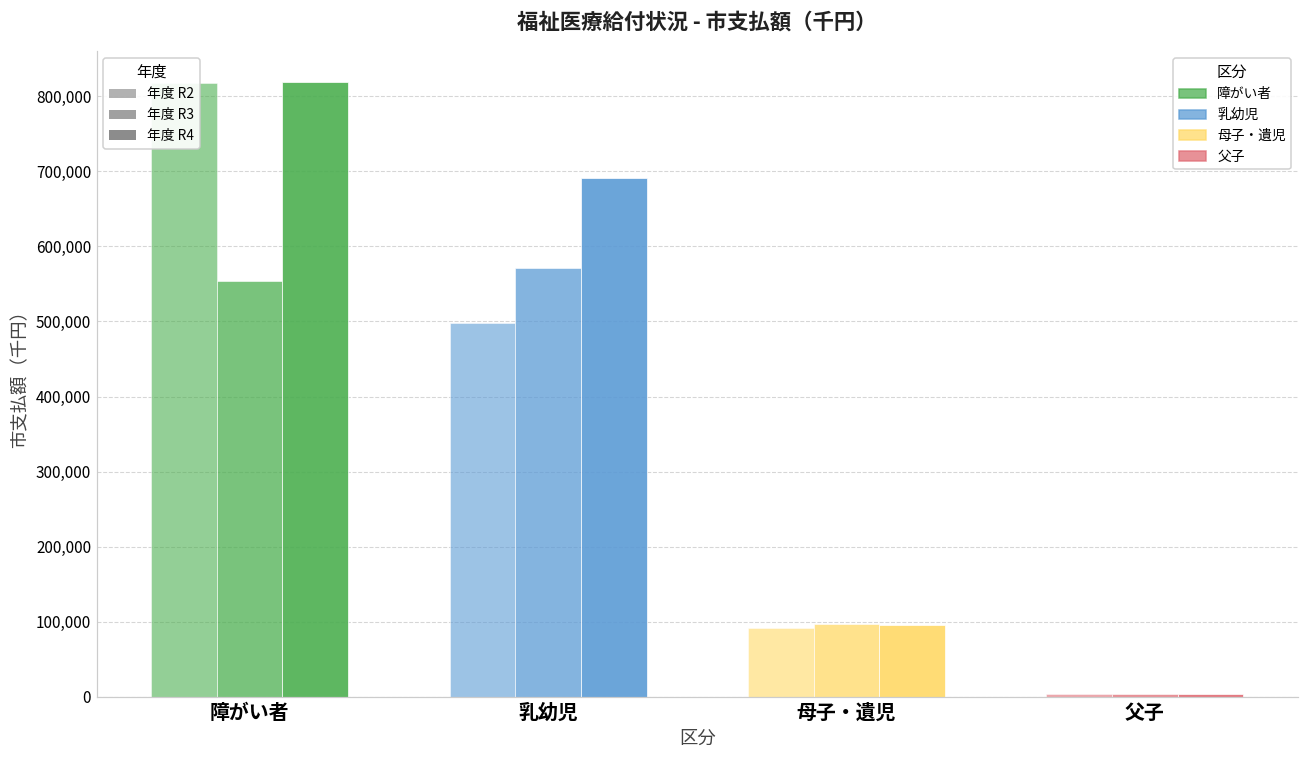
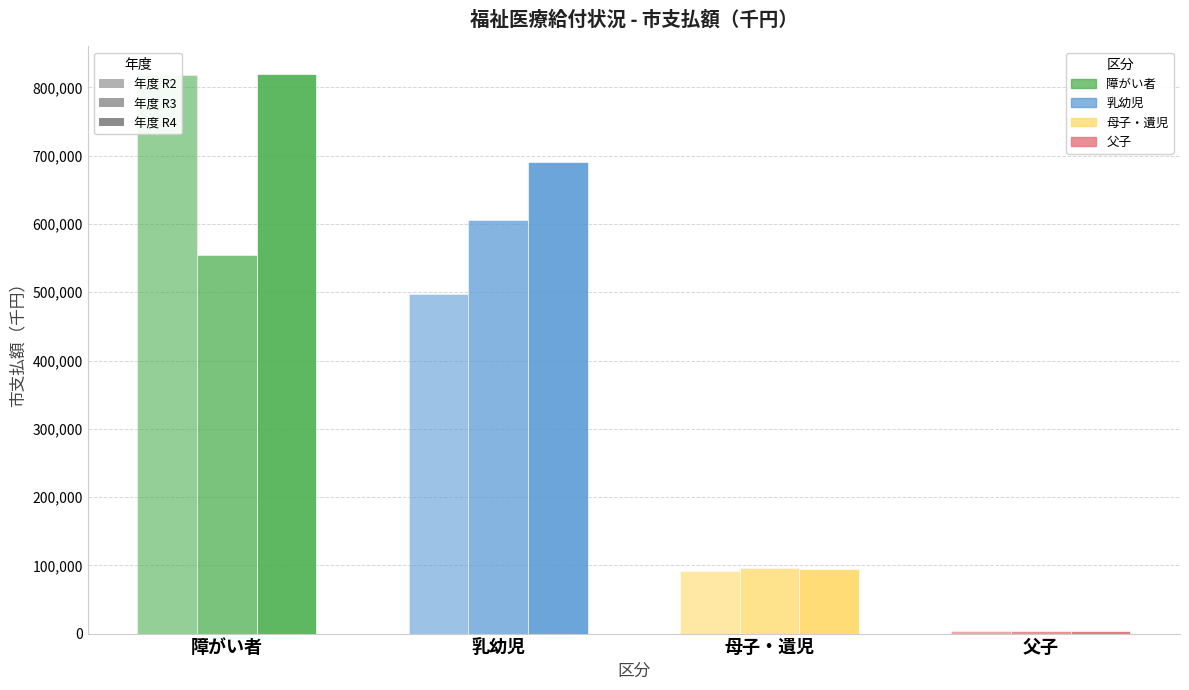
乳幼児: 570,000 -> 610,000
